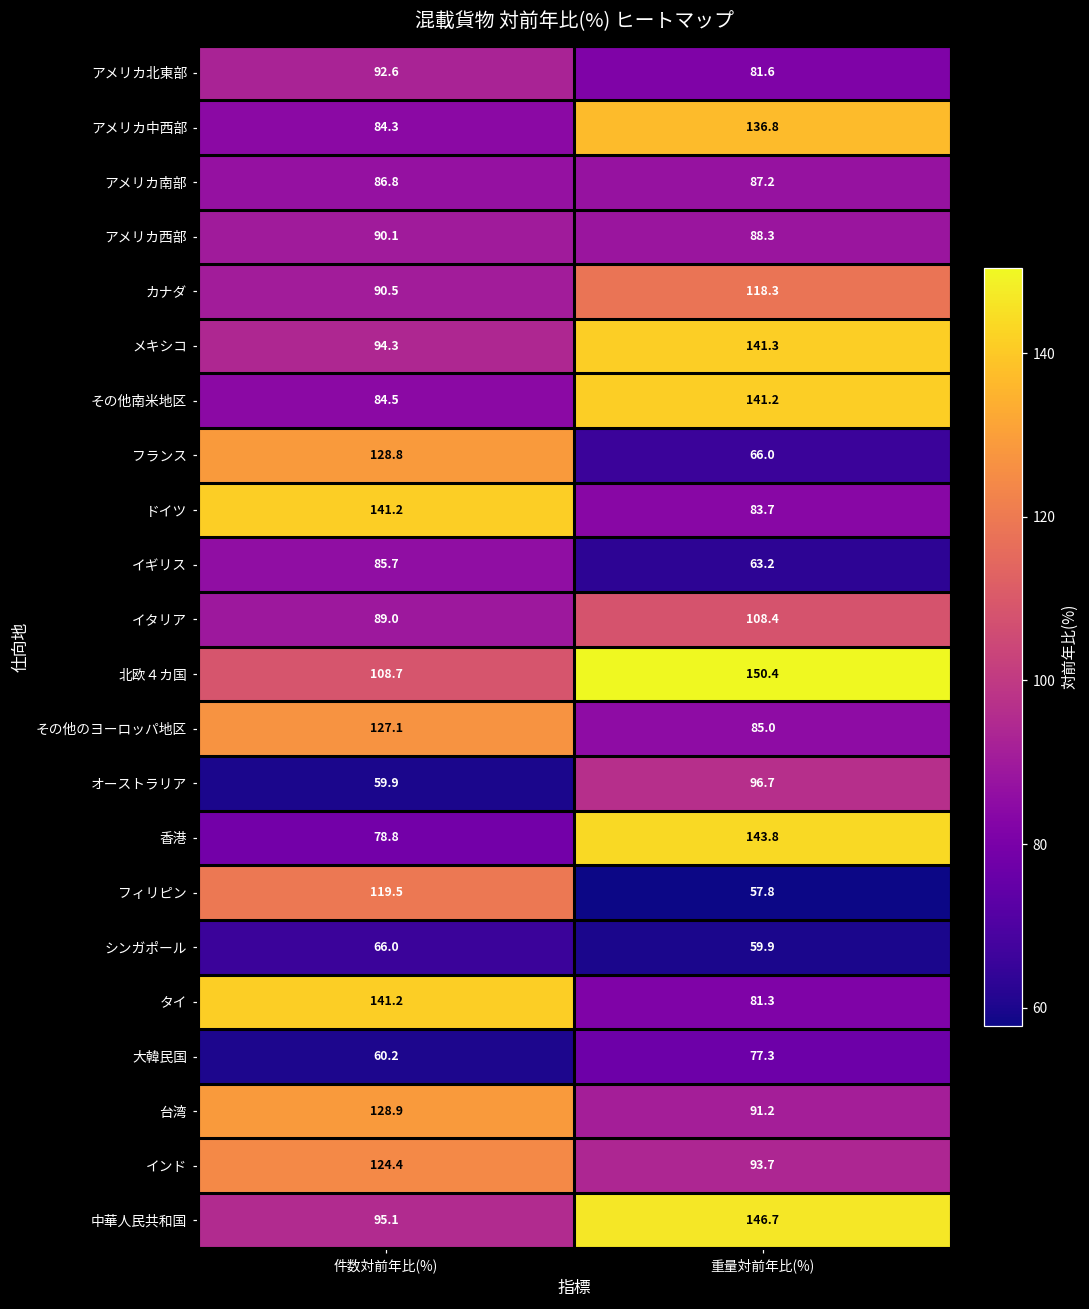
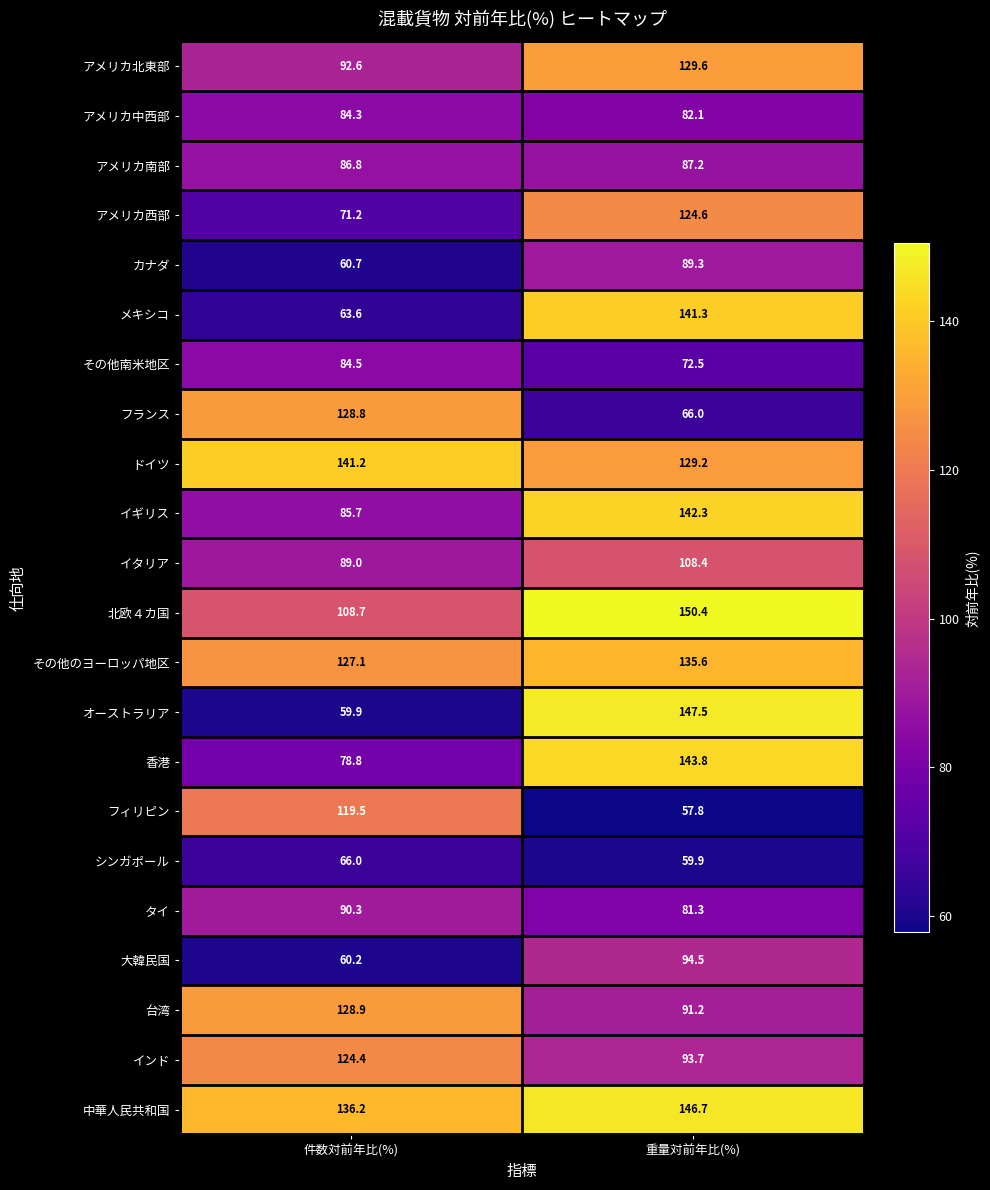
アメリカ北東部, 重量対前年比(%): 81.6 -> 129.6
アメリカ中西部, 重量対前年比(%): 136.8 -> 82.1
アメリカ西部, 件数対前年比(%): 90.1 -> 71.2
アメリカ西部, 重量対前年比(%): 88.3 -> 124.6
カナダ, 件数対前年比(%): 90.5 -> 60.7
カナダ, 重量対前年比(%): 118.3 -> 89.3
メキシコ, 件数対前年比(%): 94.3 -> 63.6
その他南米地区, 重量対前年比(%): 141.2 -> 72.5
ドイツ, 重量対前年比(%): 83.7 -> 129.2
イギリス, 重量対前年比(%): 63.2 -> 142.3
その他のヨーロッパ地区, 重量対前年比(%): 85.0 -> 135.6
オーストラリア, 重量対前年比(%): 96.7 -> 147.5
タイ, 件数対前年比(%): 141.2 -> 90.3
大韓民国, 重量対前年比(%): 77.3 -> 94.5
中華人民共和国, 件数対前年比(%): 95.1 -> 136.2
